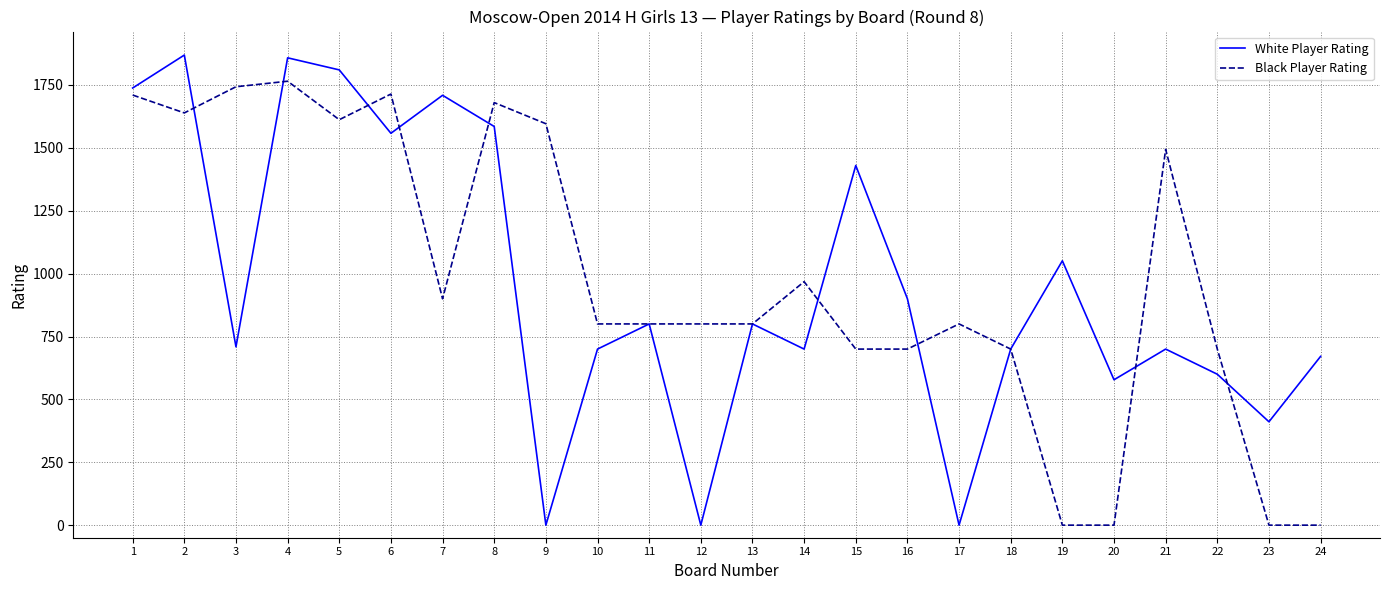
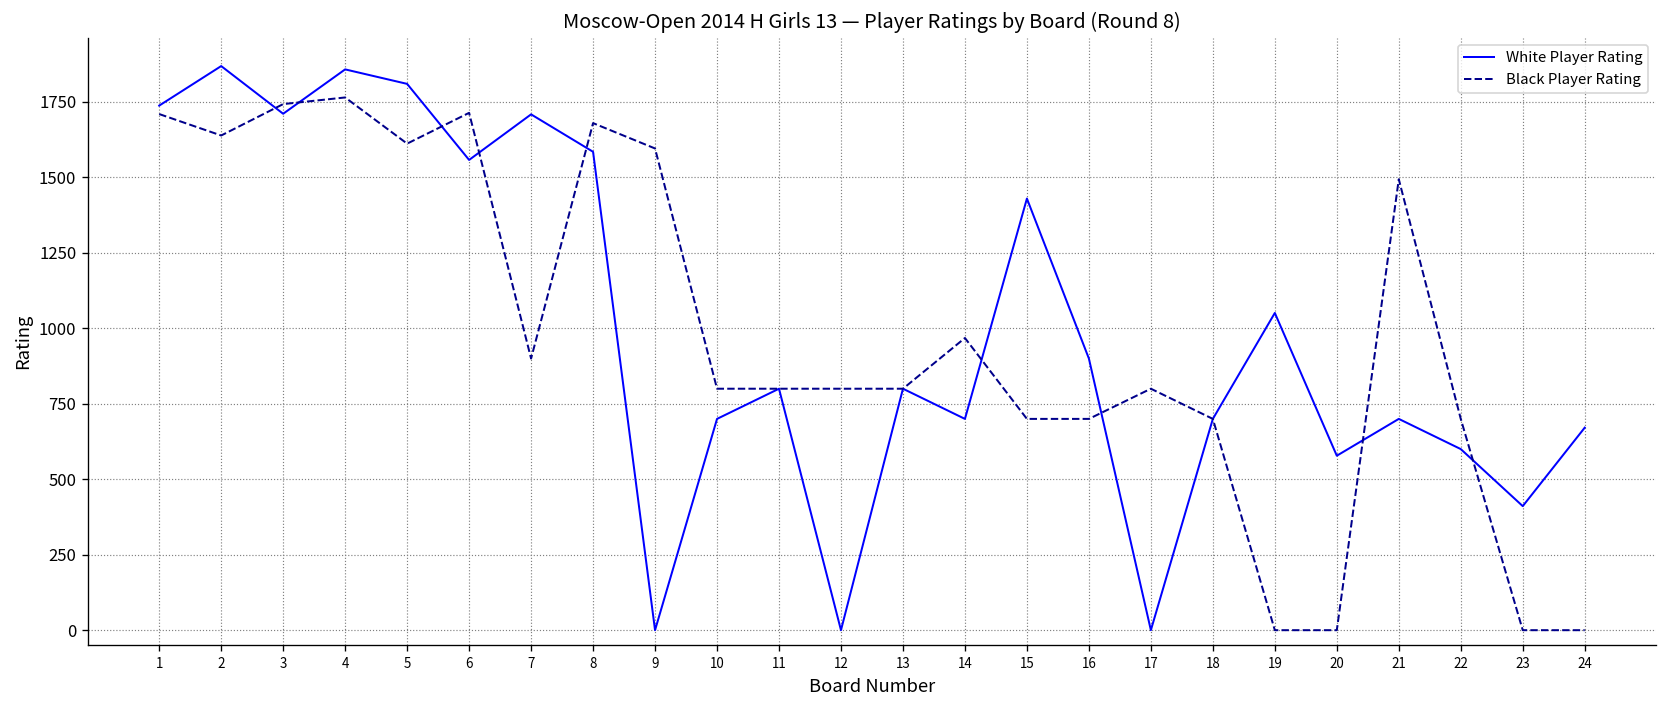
White Player Rating, 3: 710 -> 1710
